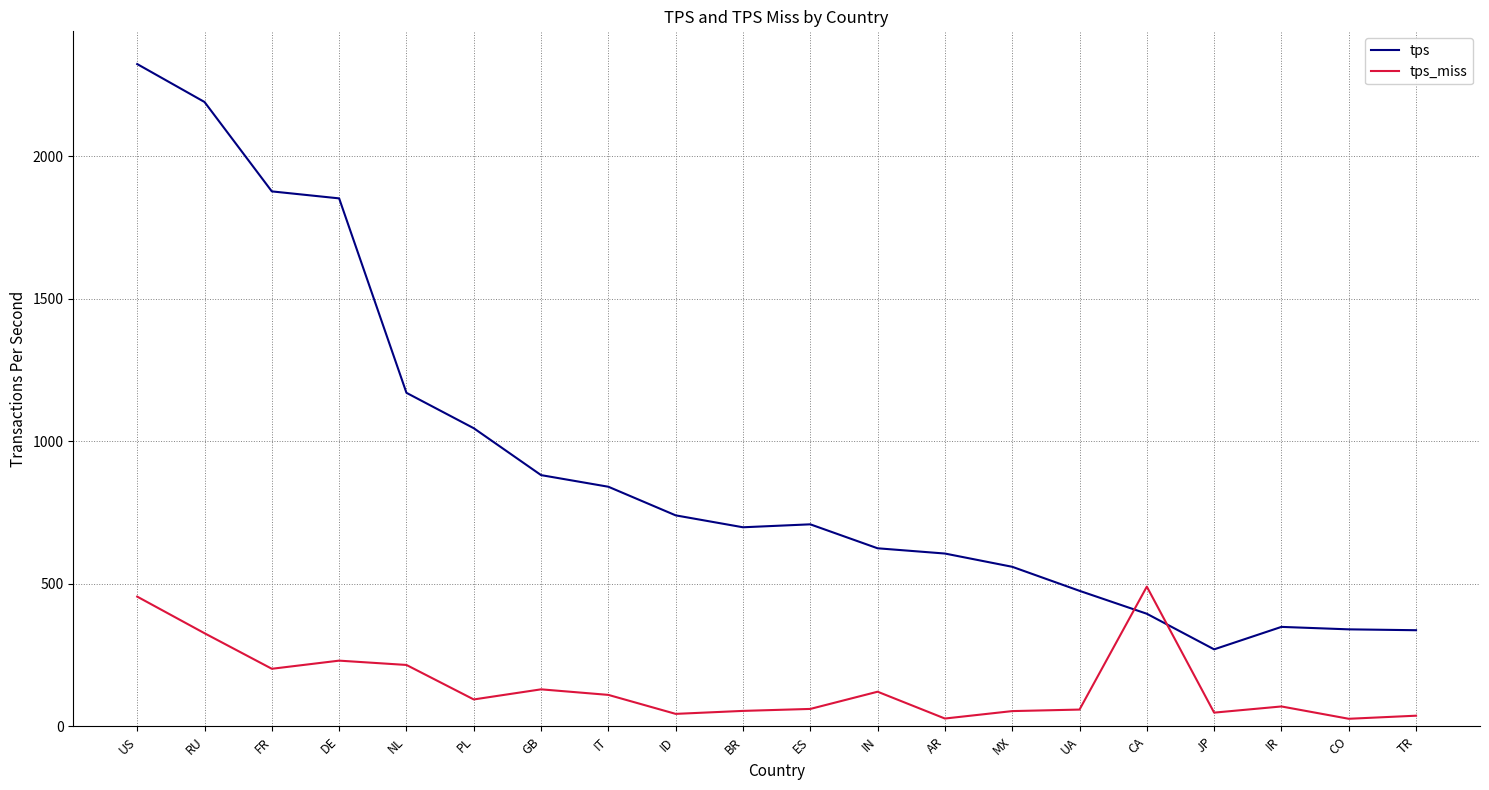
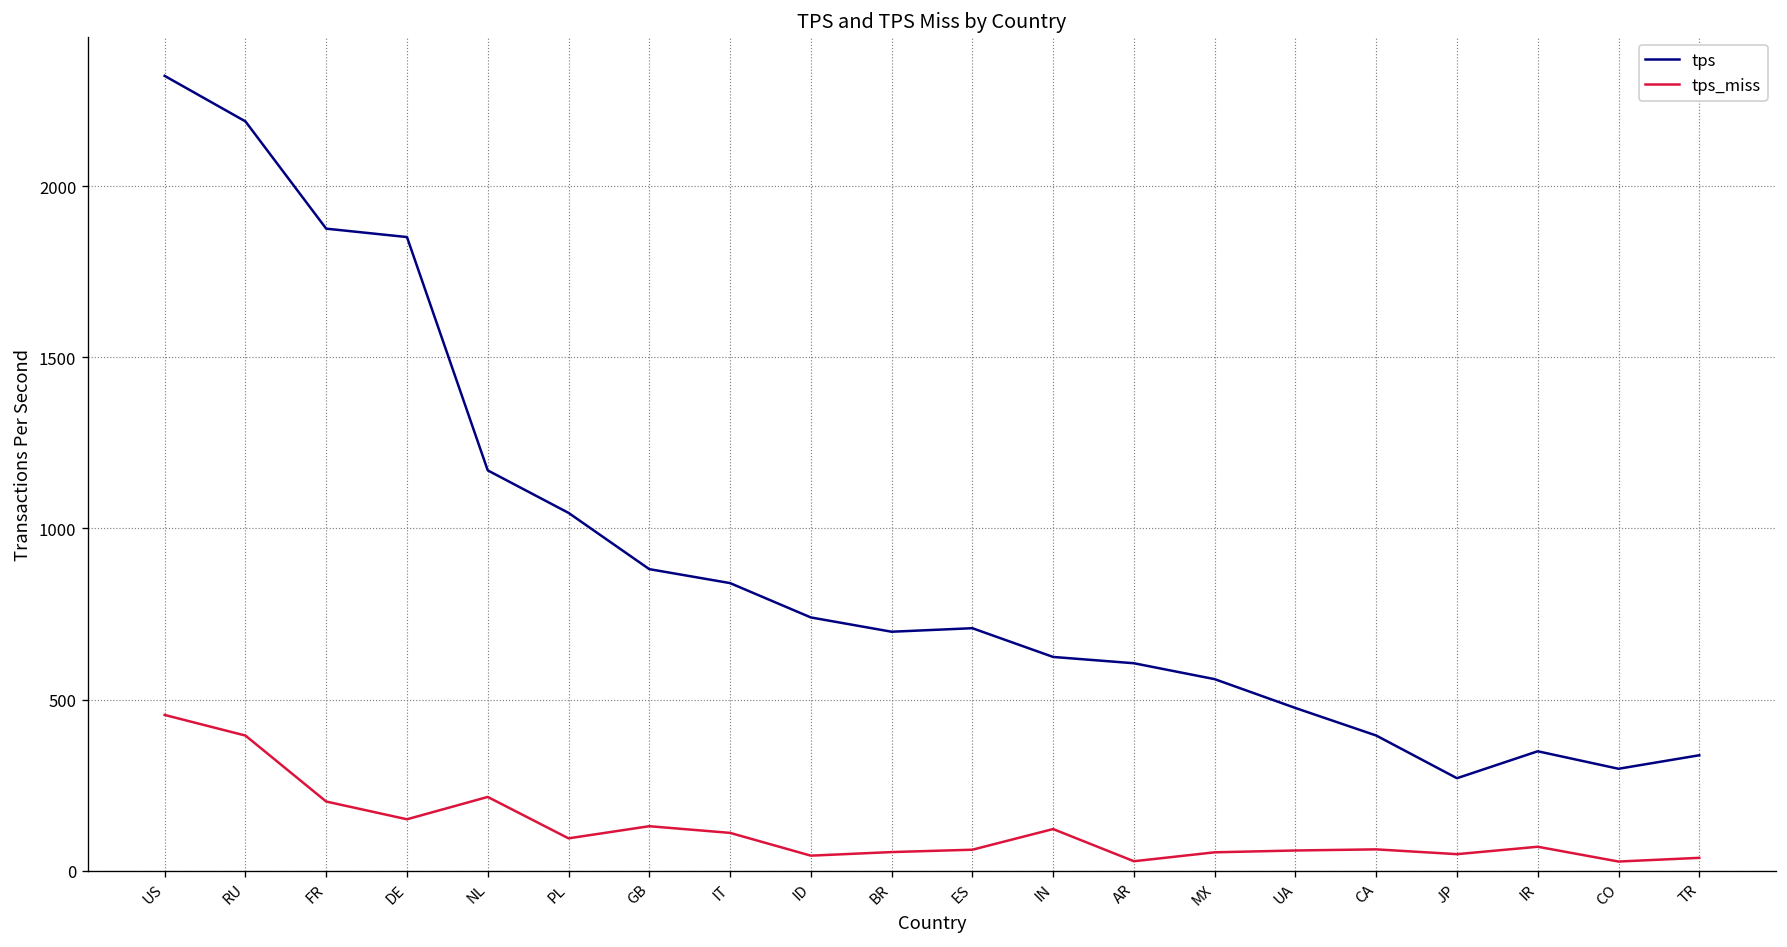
tps_miss, RU: 330 -> 390
tps_miss, DE: 230 -> 150
tps_miss, CA: 490 -> 60
tps, CO: 340 -> 300
